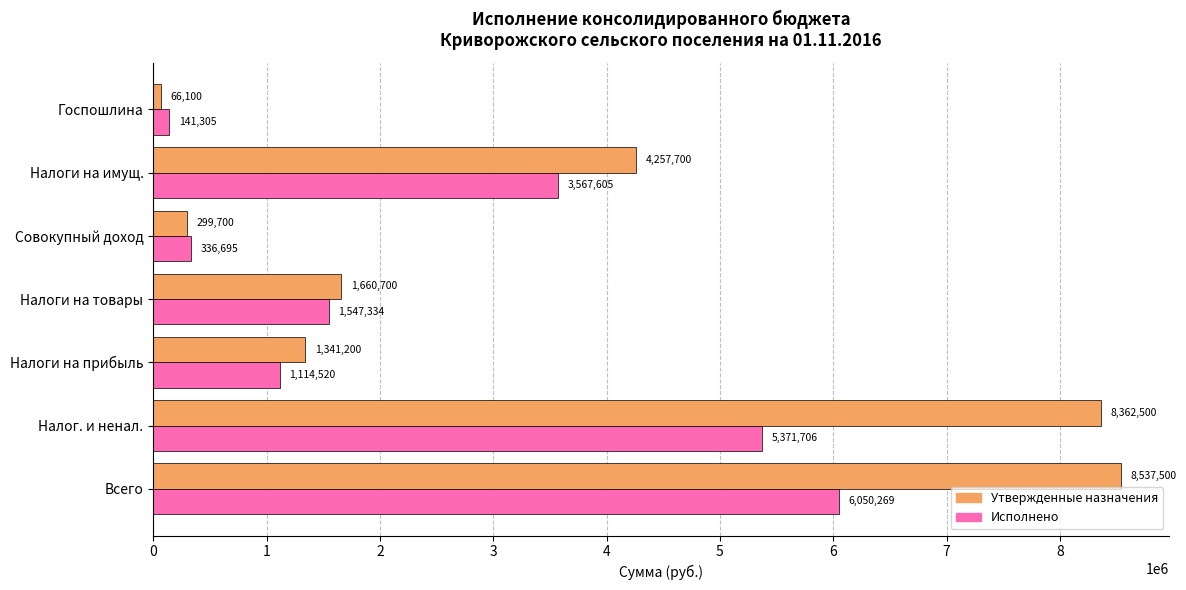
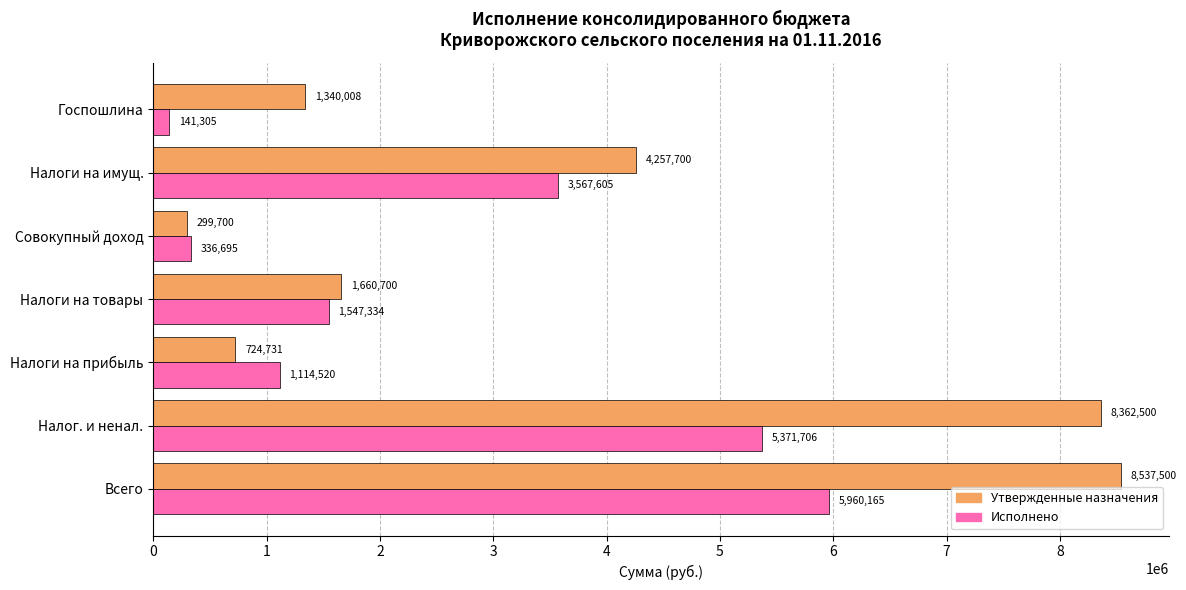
Утвержденные назначения, Госпошлина: 66,100 -> 1,340,008
Утвержденные назначения, Налоги на прибыль: 1,341,200 -> 724,731
Исполнено, Всего: 6,050,269 -> 5,960,165
